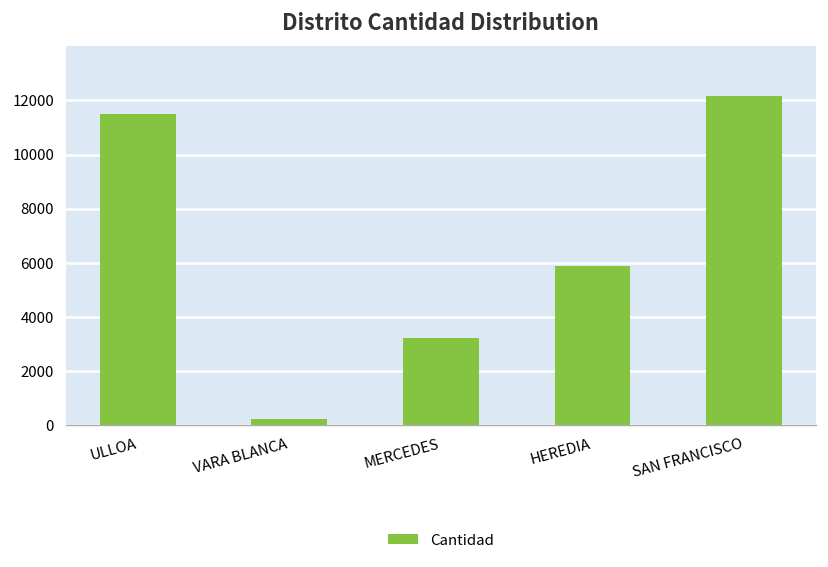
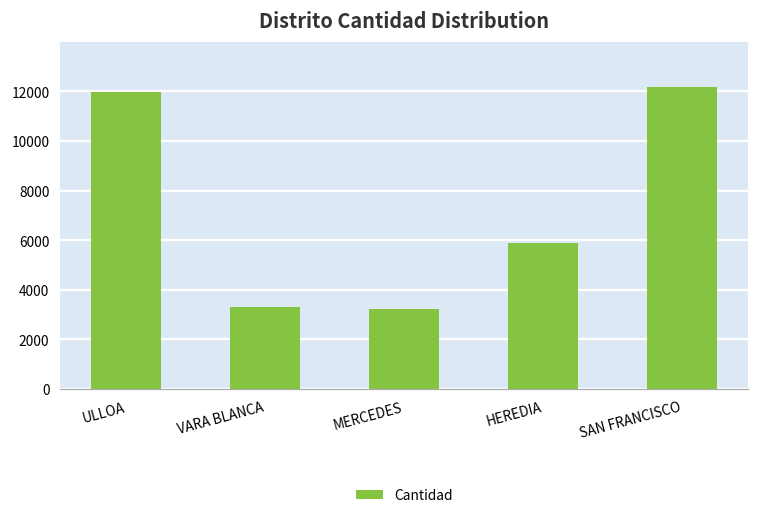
ULLOA: 11500 -> 12000
VARA BLANCA: 200 -> 3300
